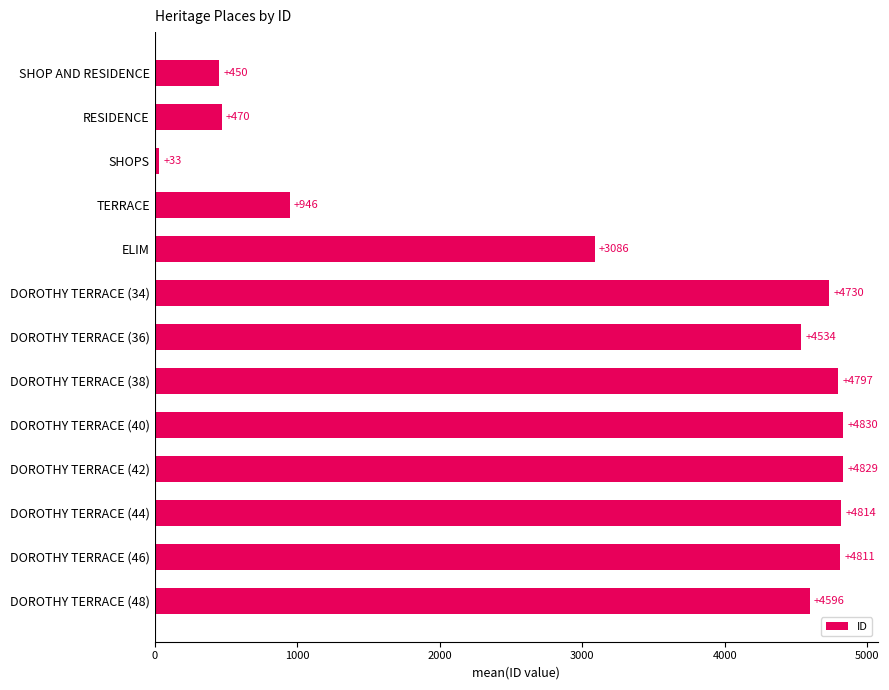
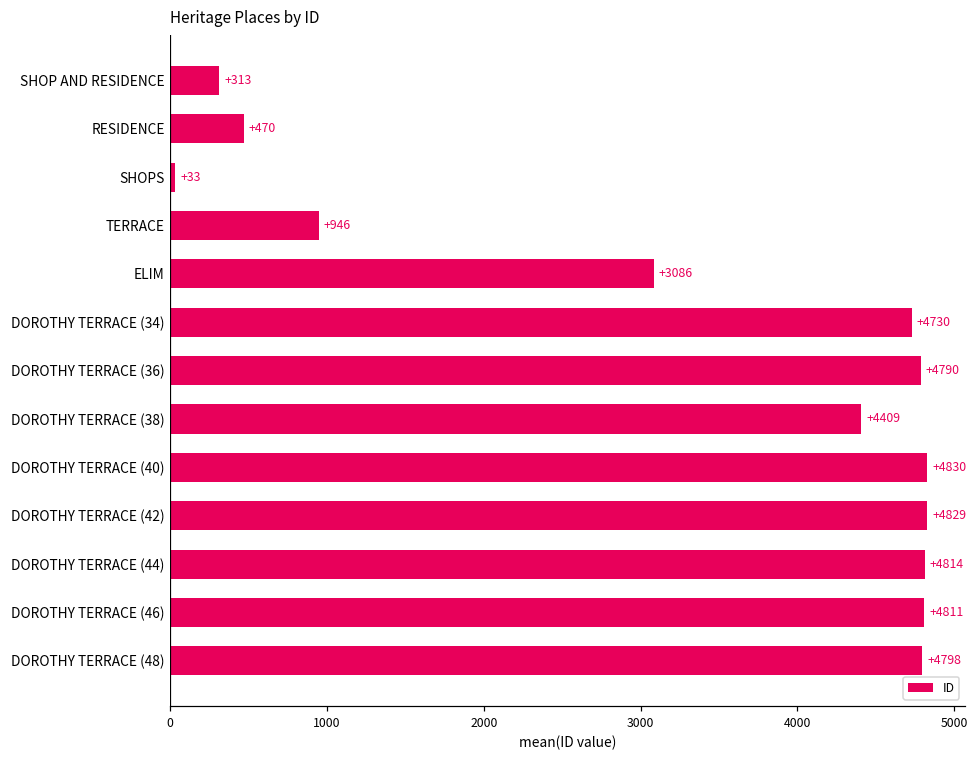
SHOP AND RESIDENCE: +450 -> +313
DOROTHY TERRACE (36): +4534 -> +4790
DOROTHY TERRACE (38): +4797 -> +4409
DOROTHY TERRACE (48): +4596 -> +4798
